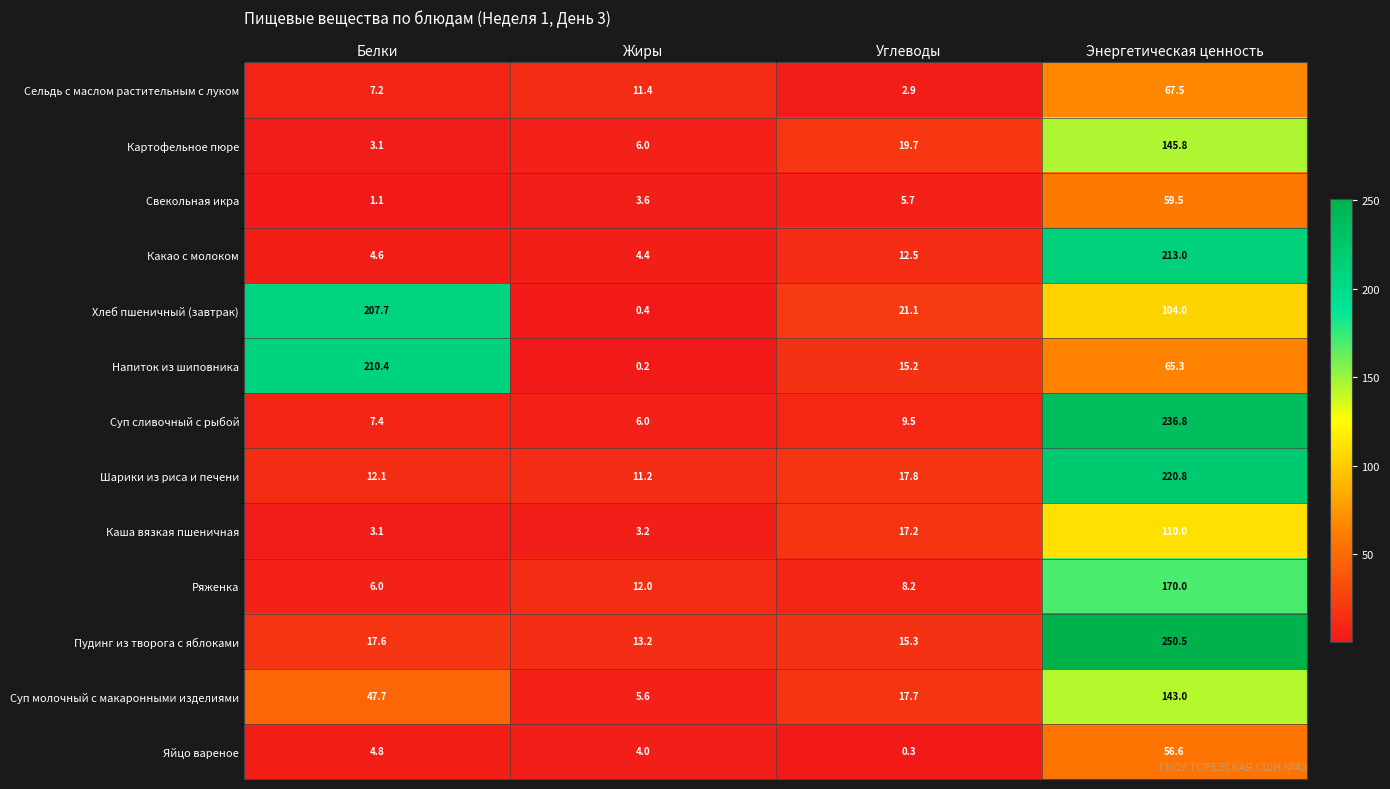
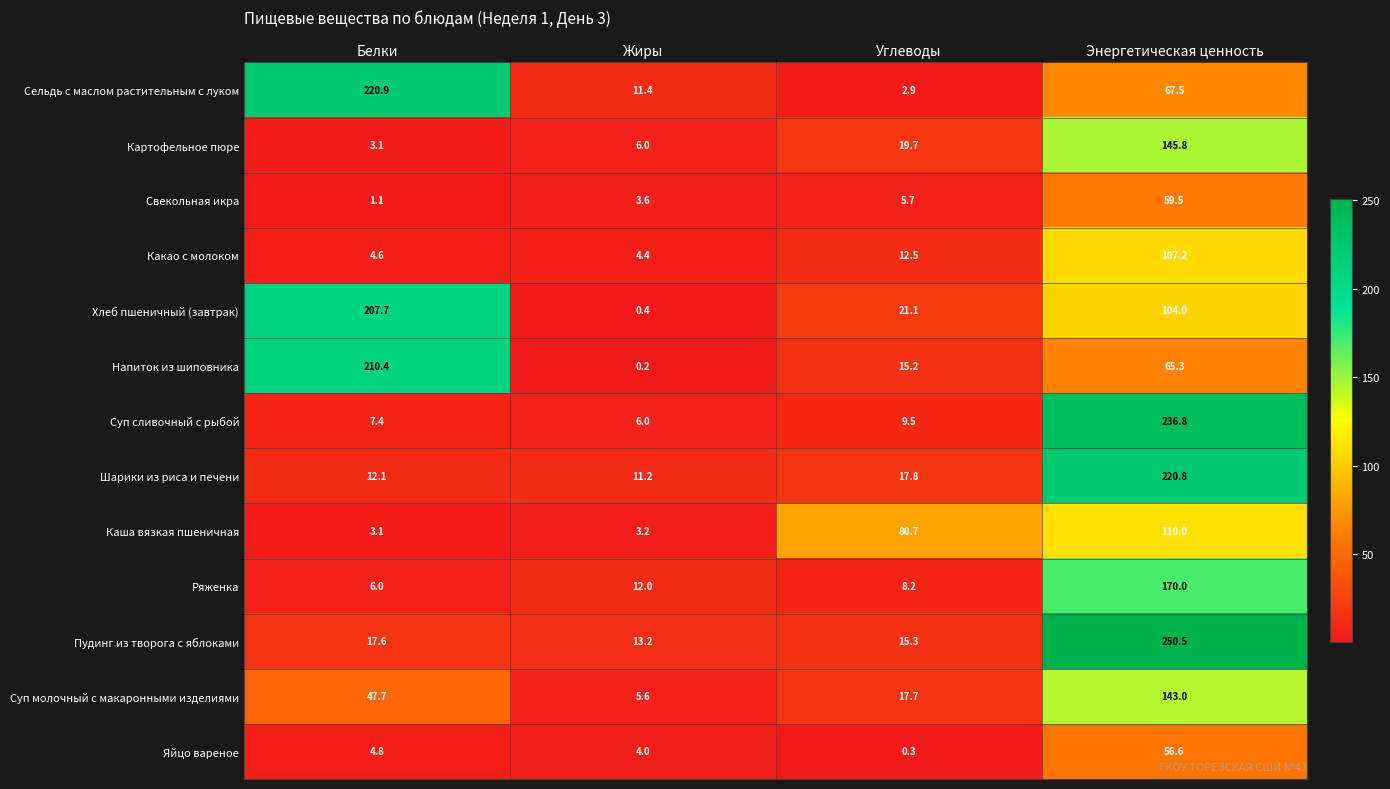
Сельдь с маслом растительным с луком, Белки: 7.2 -> 220.9
Какао с молоком, Энергетическая ценность: 213.0 -> 107.2
Каша вязкая пшеничная, Углеводы: 17.2 -> 80.7
